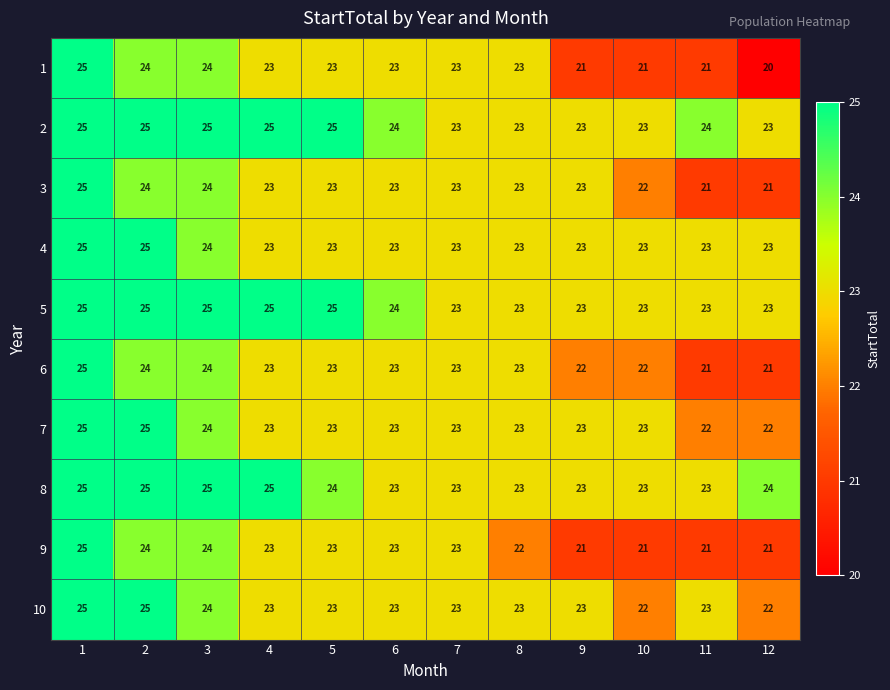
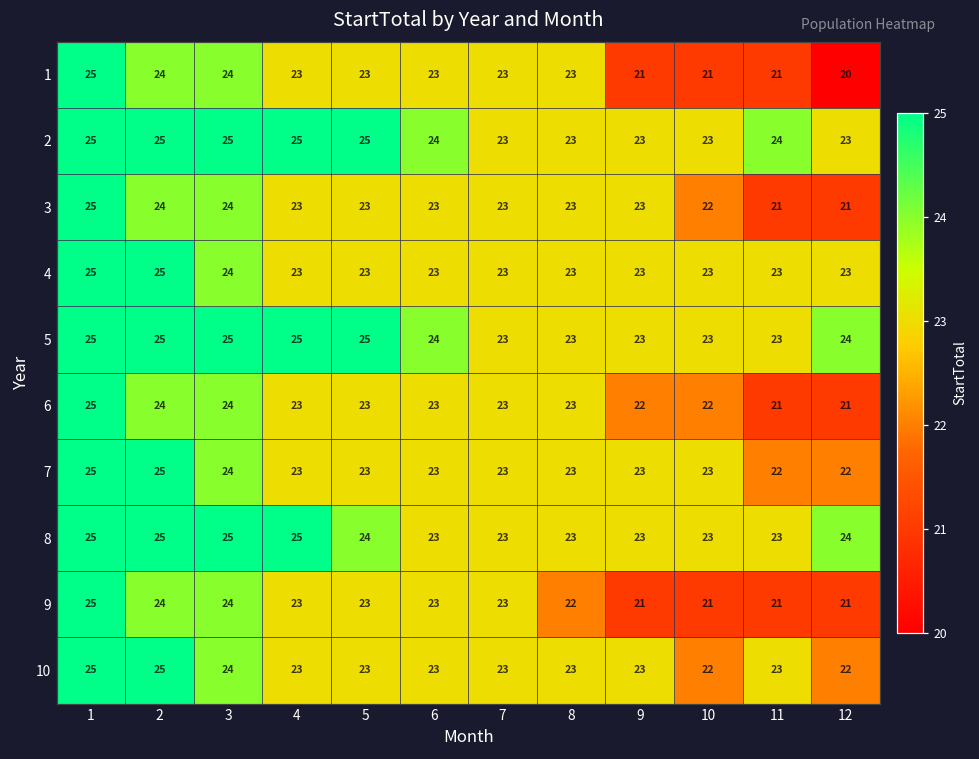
5, 12: 23 -> 24
